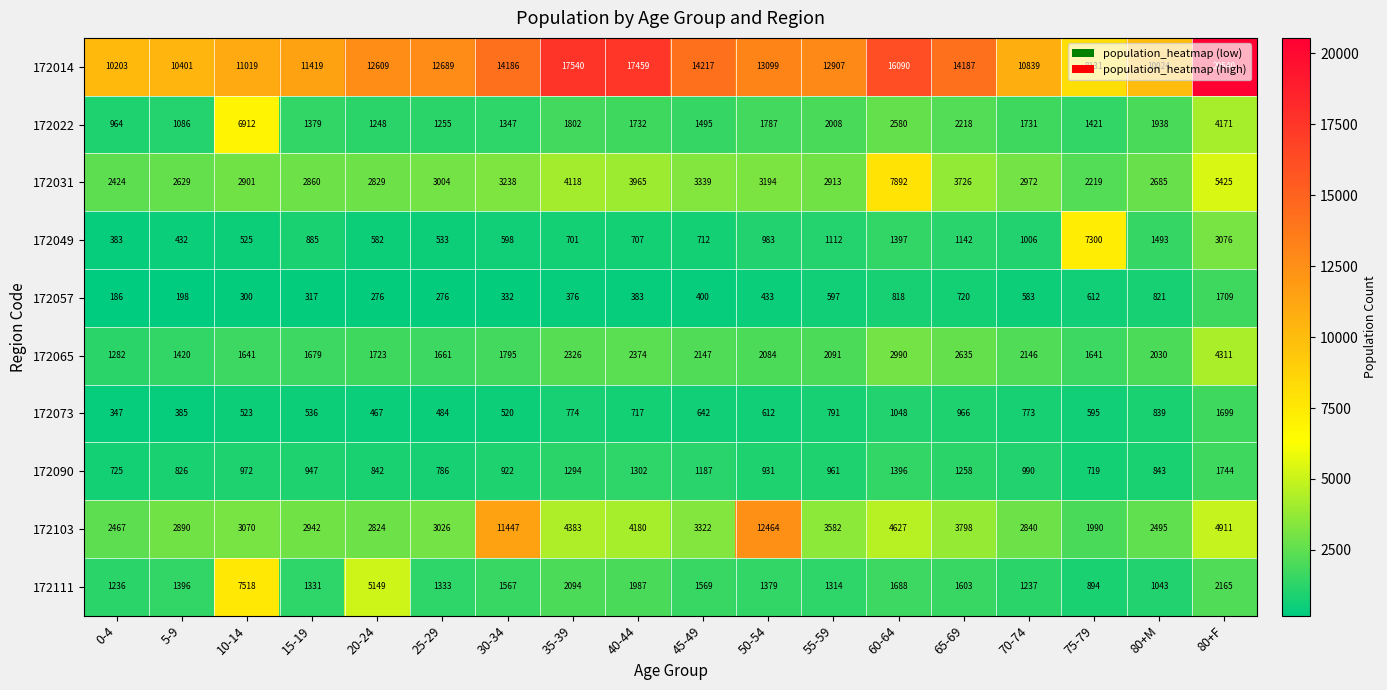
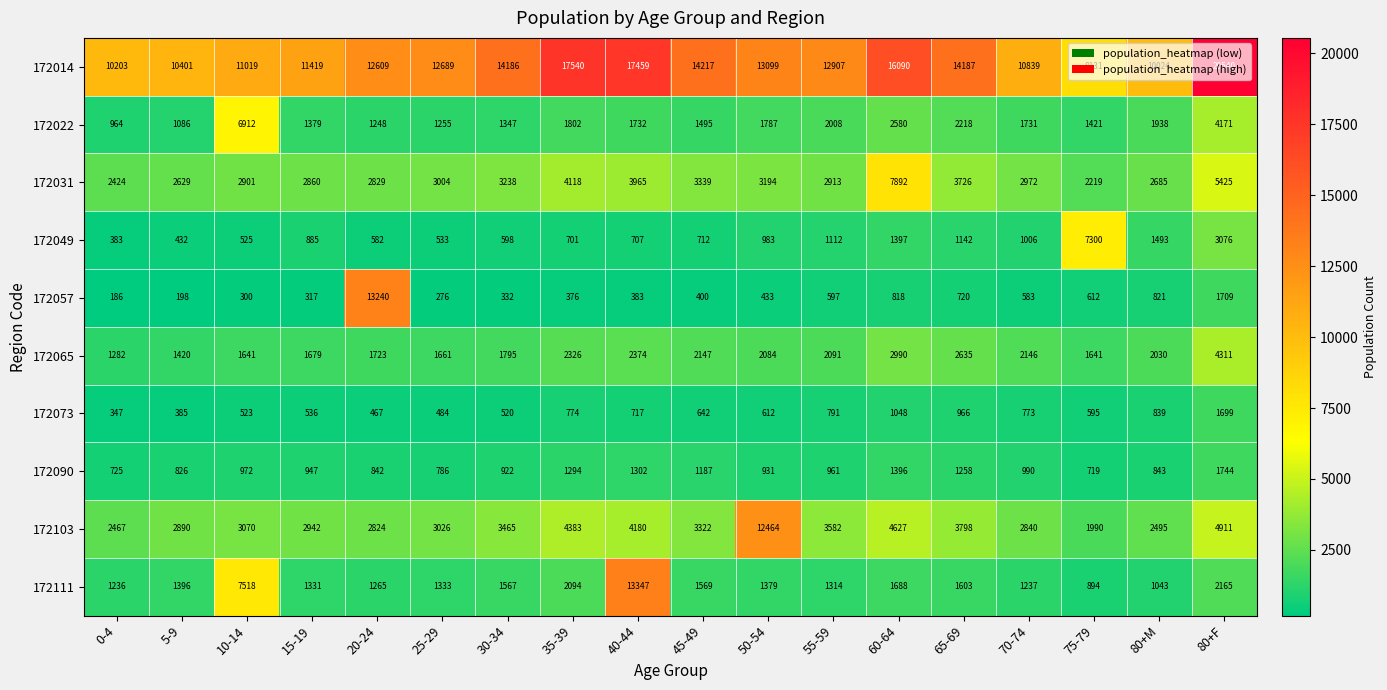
172057, 20-24: 276 -> 13240
172103, 30-34: 11447 -> 3465
172111, 20-24: 5149 -> 1265
172111, 40-44: 1987 -> 13347
